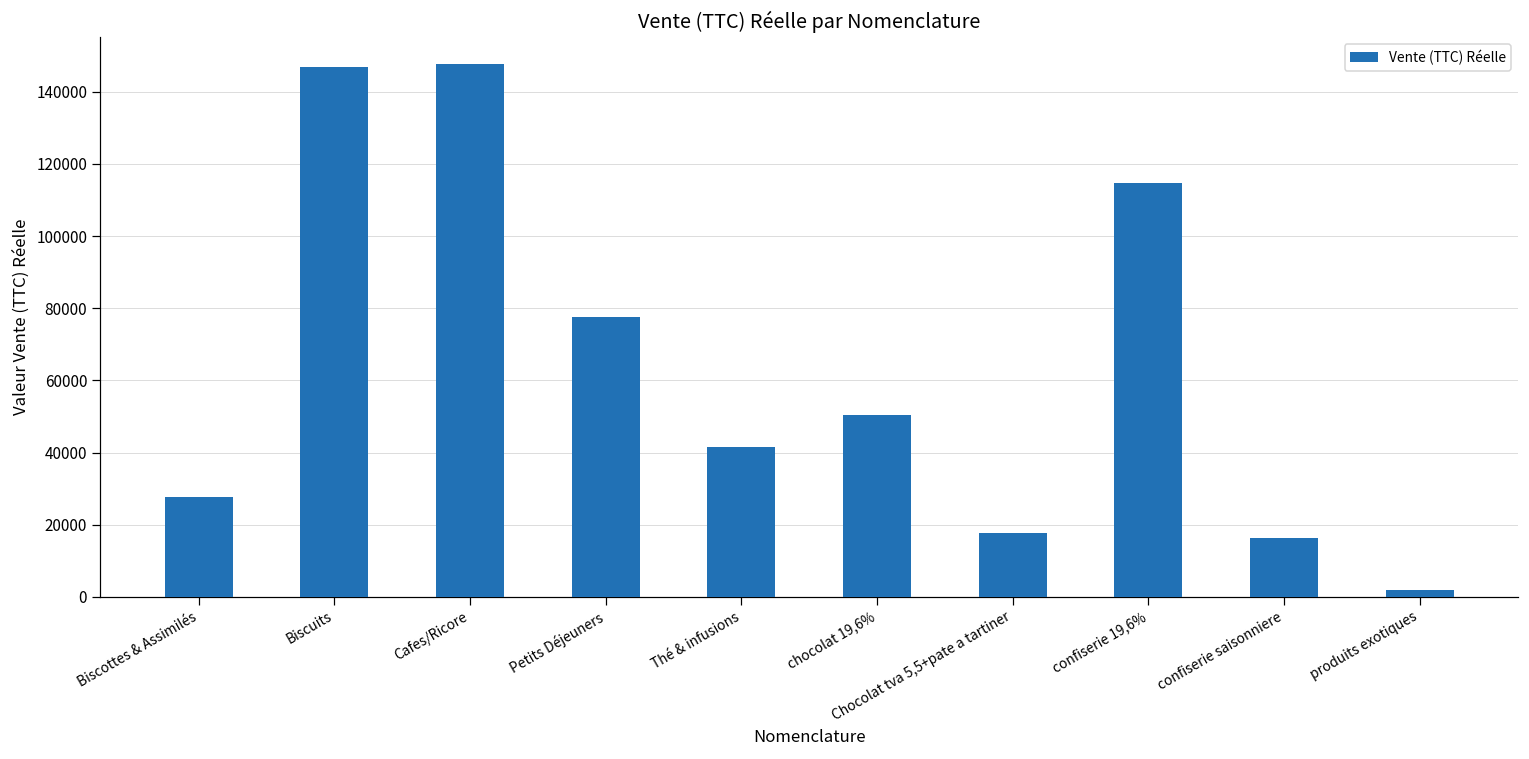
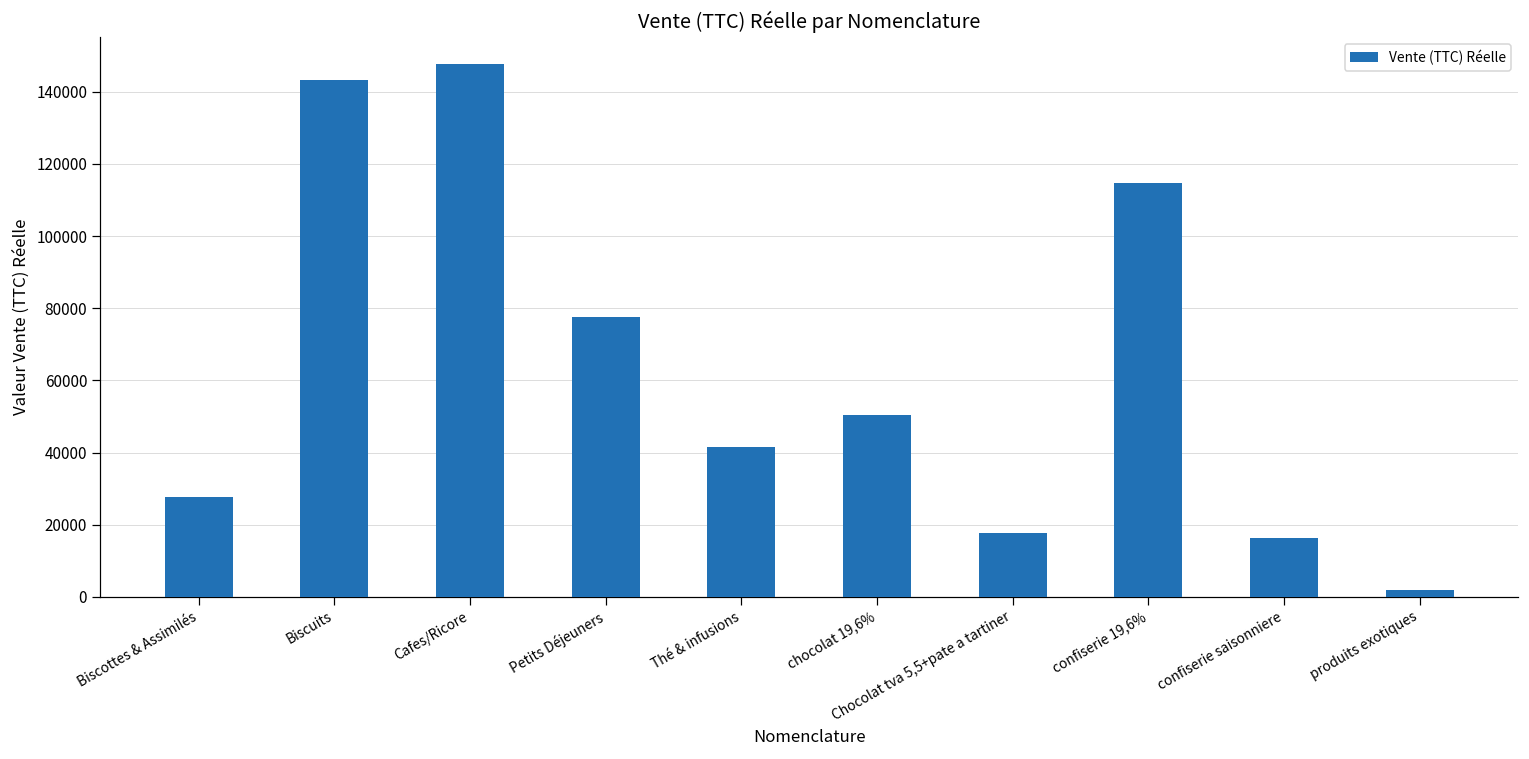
Biscuits: 147000 -> 143000
